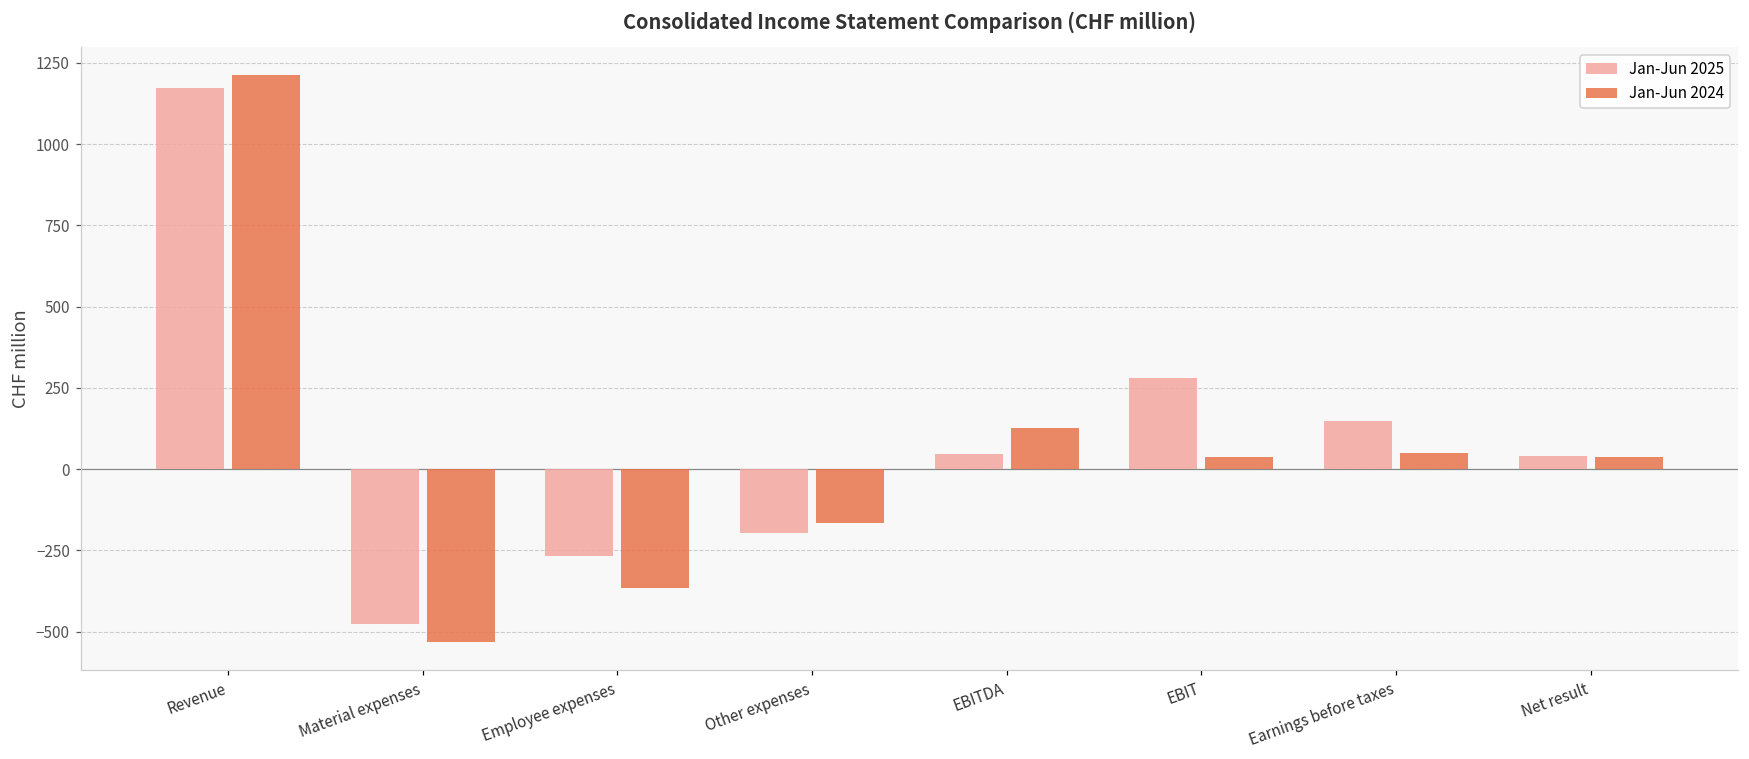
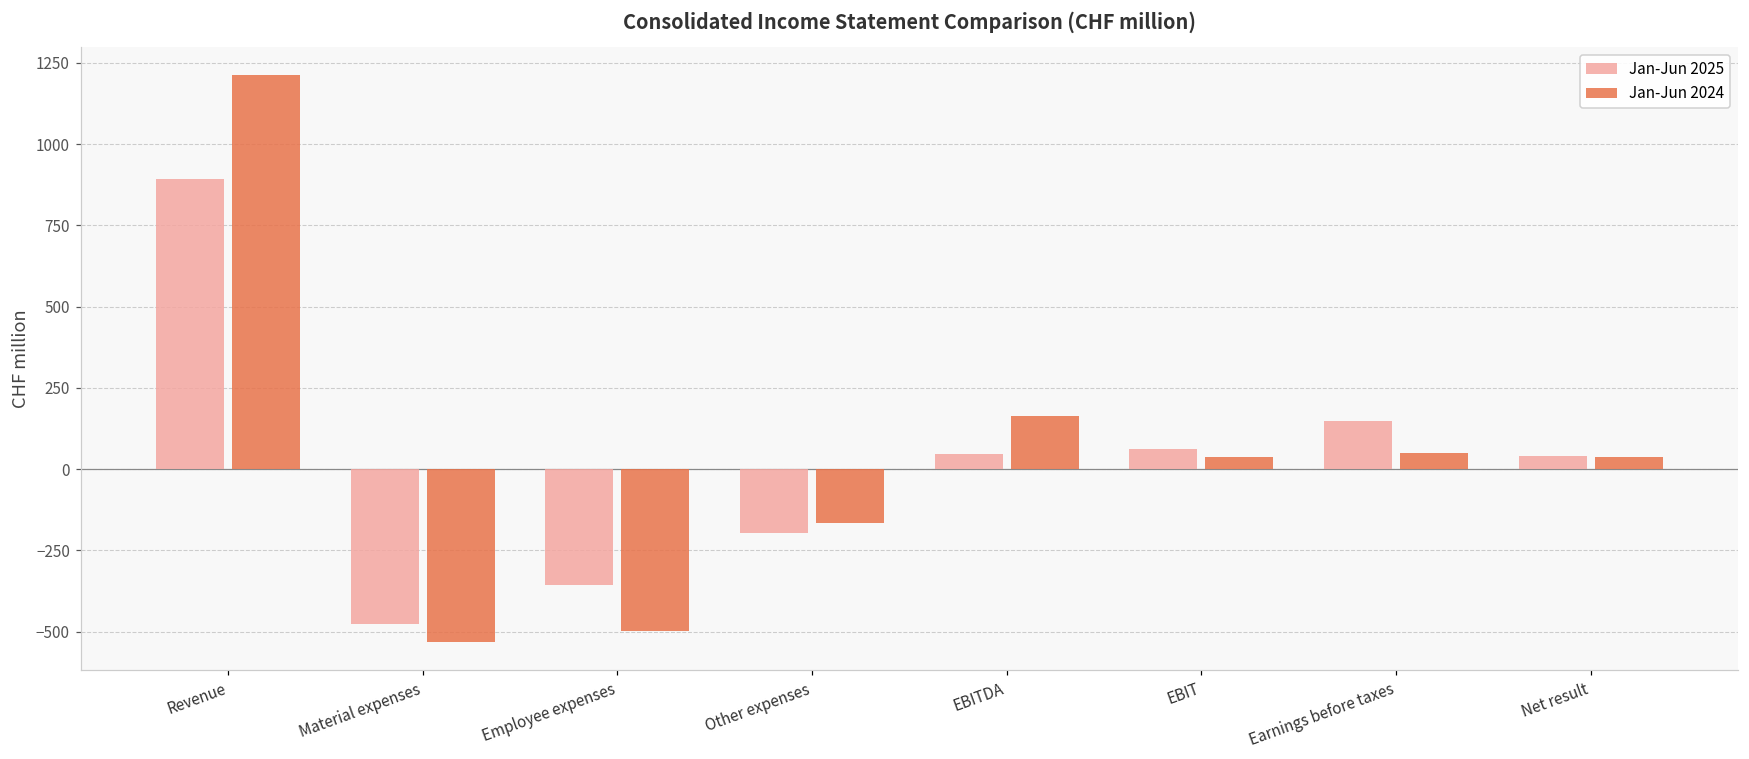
Jan-Jun 2025, Revenue: 1170 -> 890
Jan-Jun 2025, Employee expenses: -270 -> -360
Jan-Jun 2024, Employee expenses: -370 -> -500
Jan-Jun 2024, EBITDA: 130 -> 160
Jan-Jun 2025, EBIT: 280 -> 60
